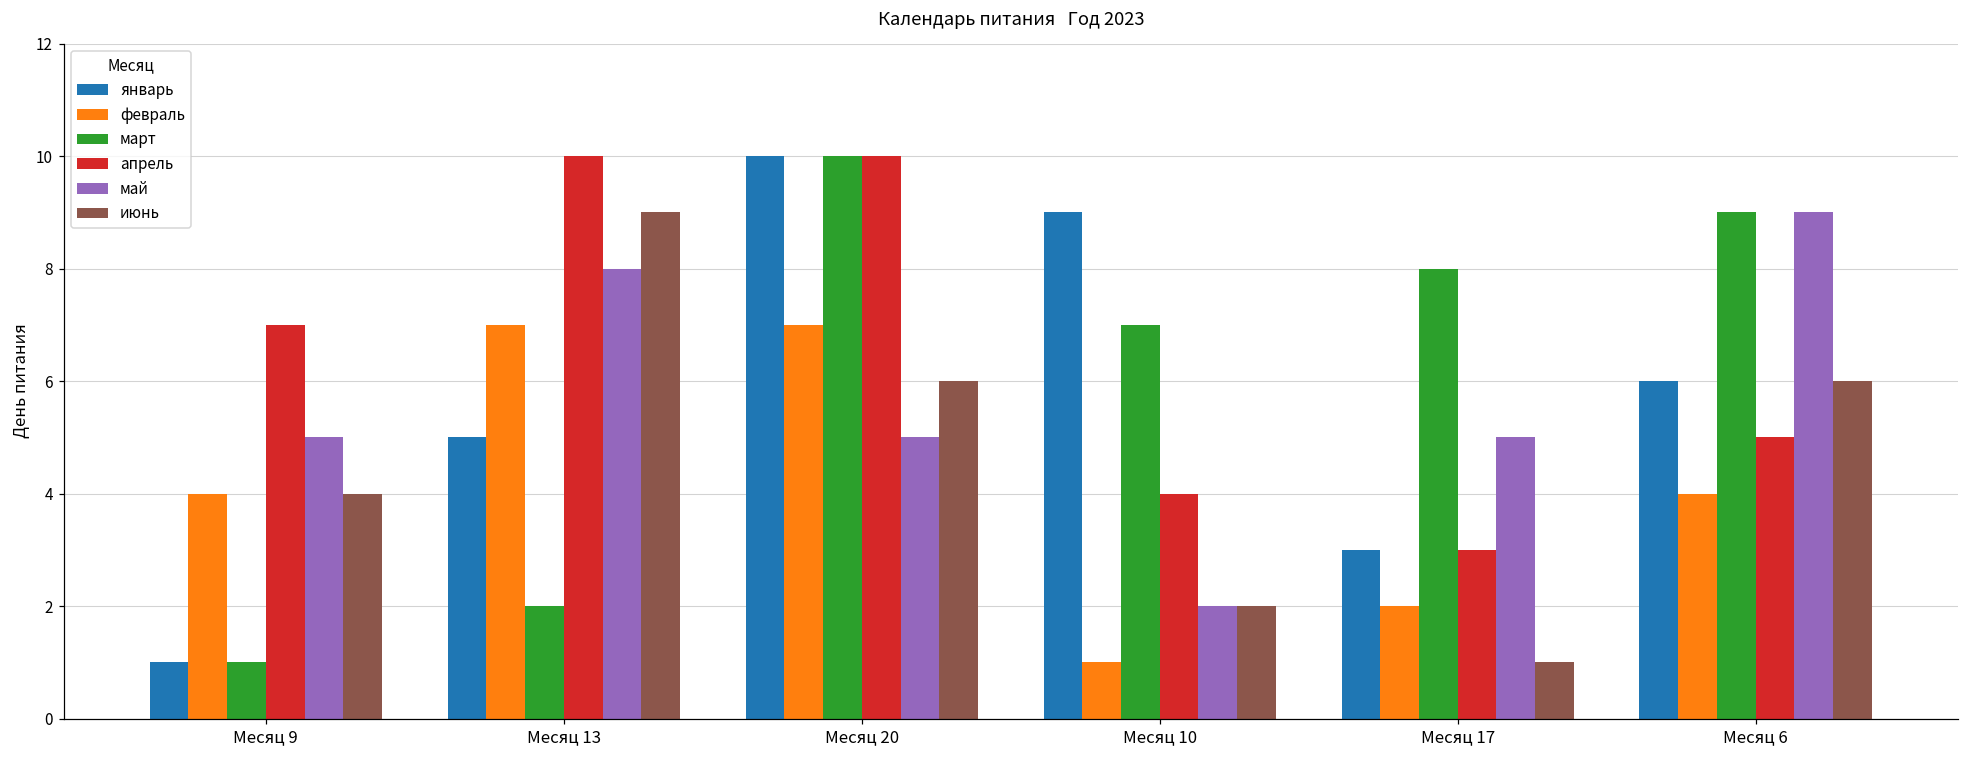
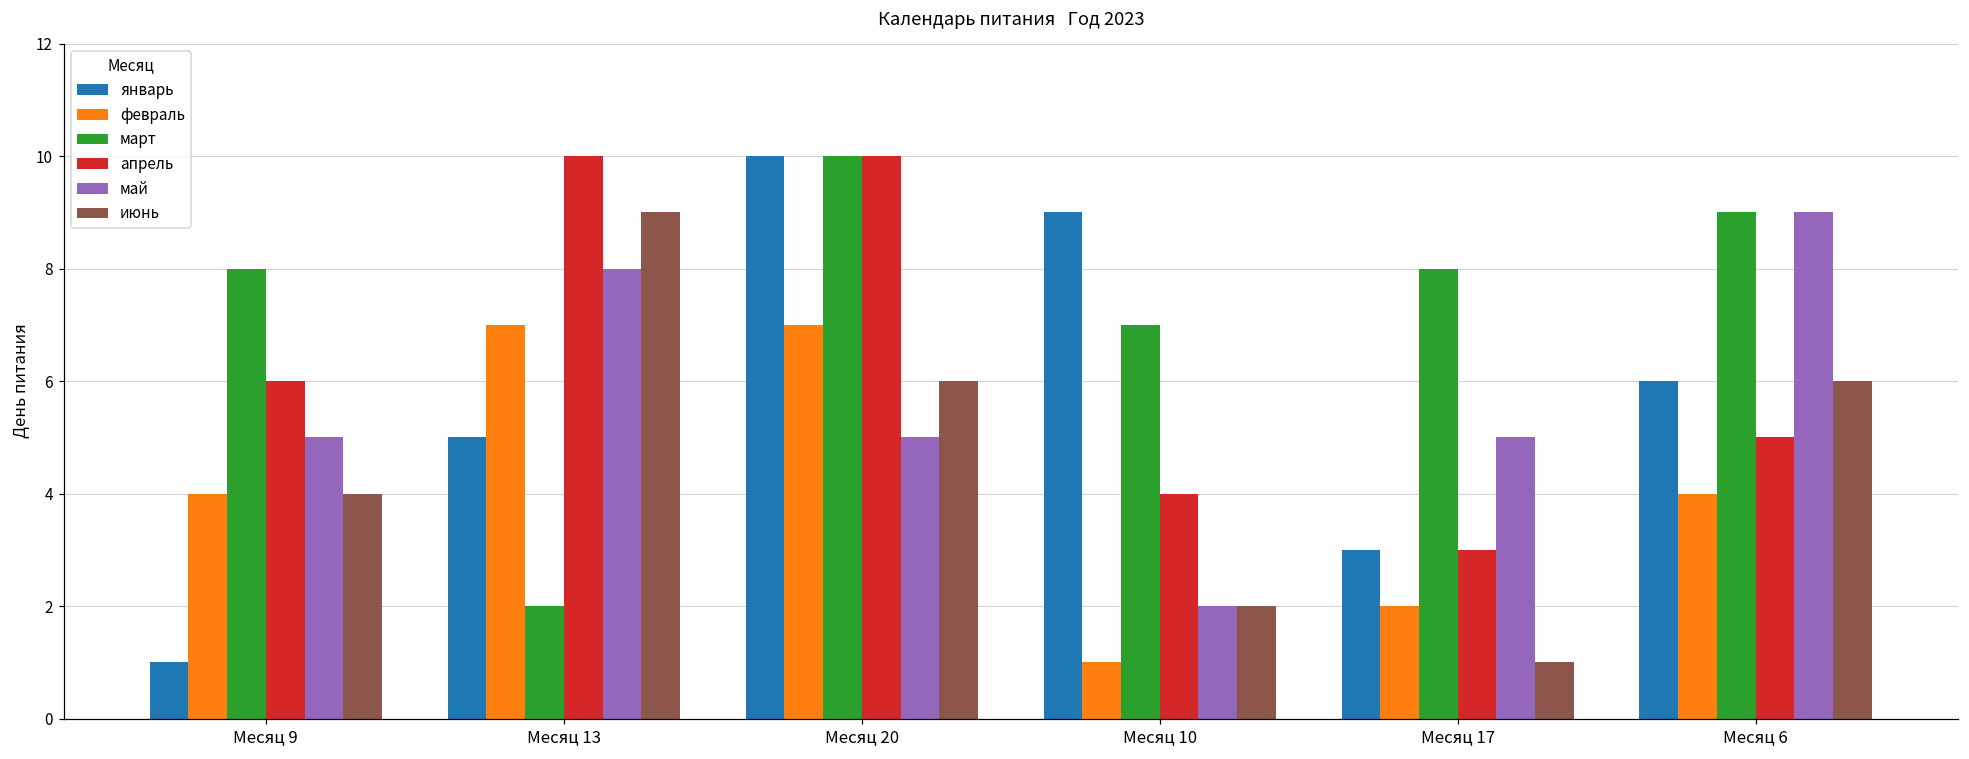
март, Месяц 9: 1 -> 8
апрель, Месяц 9: 7 -> 6
